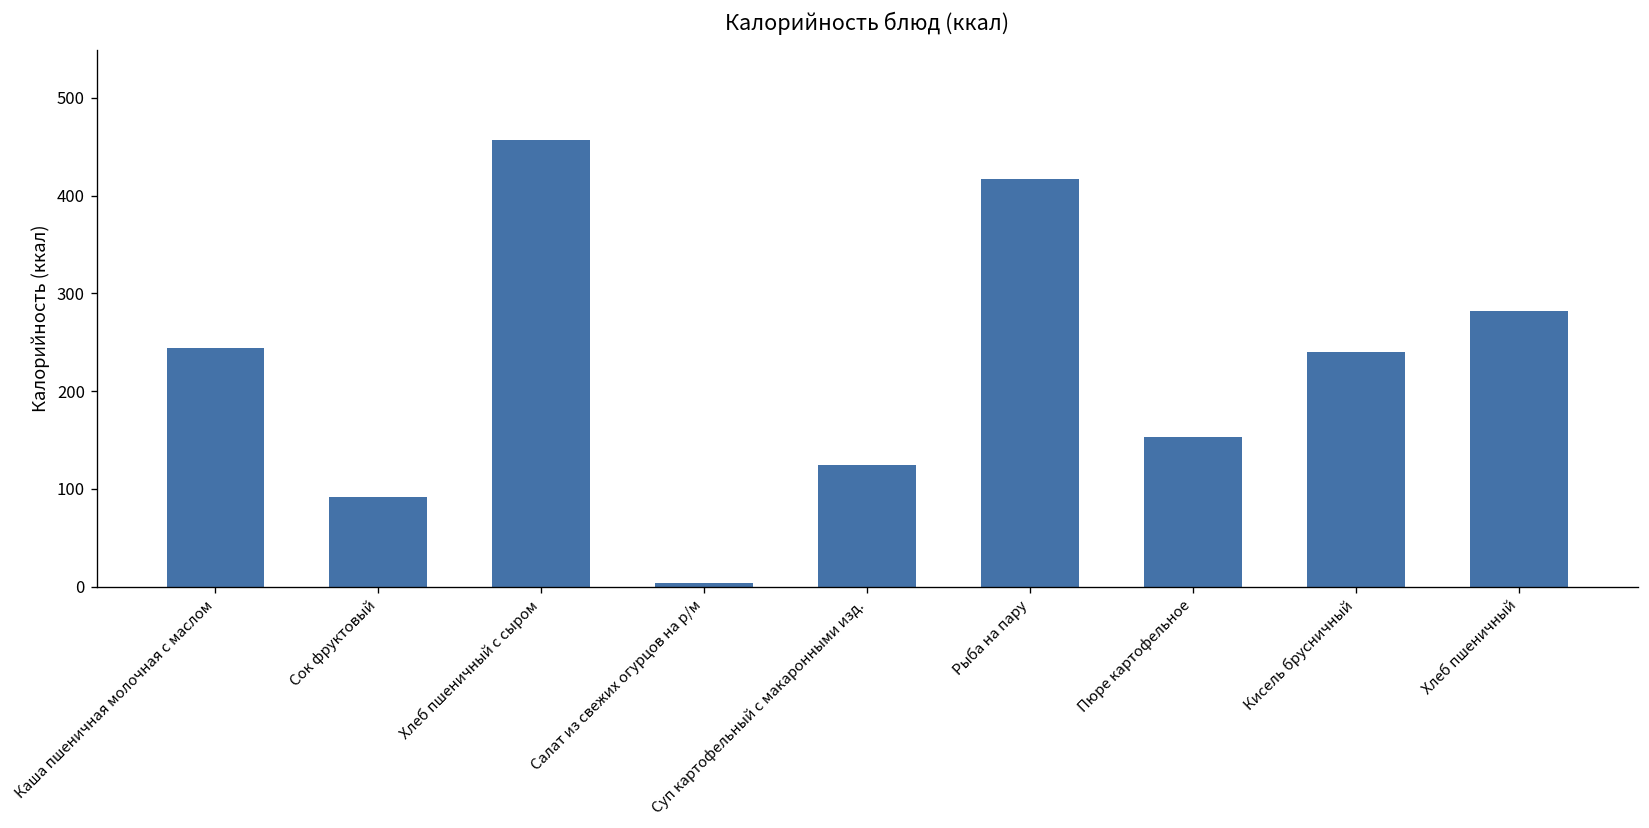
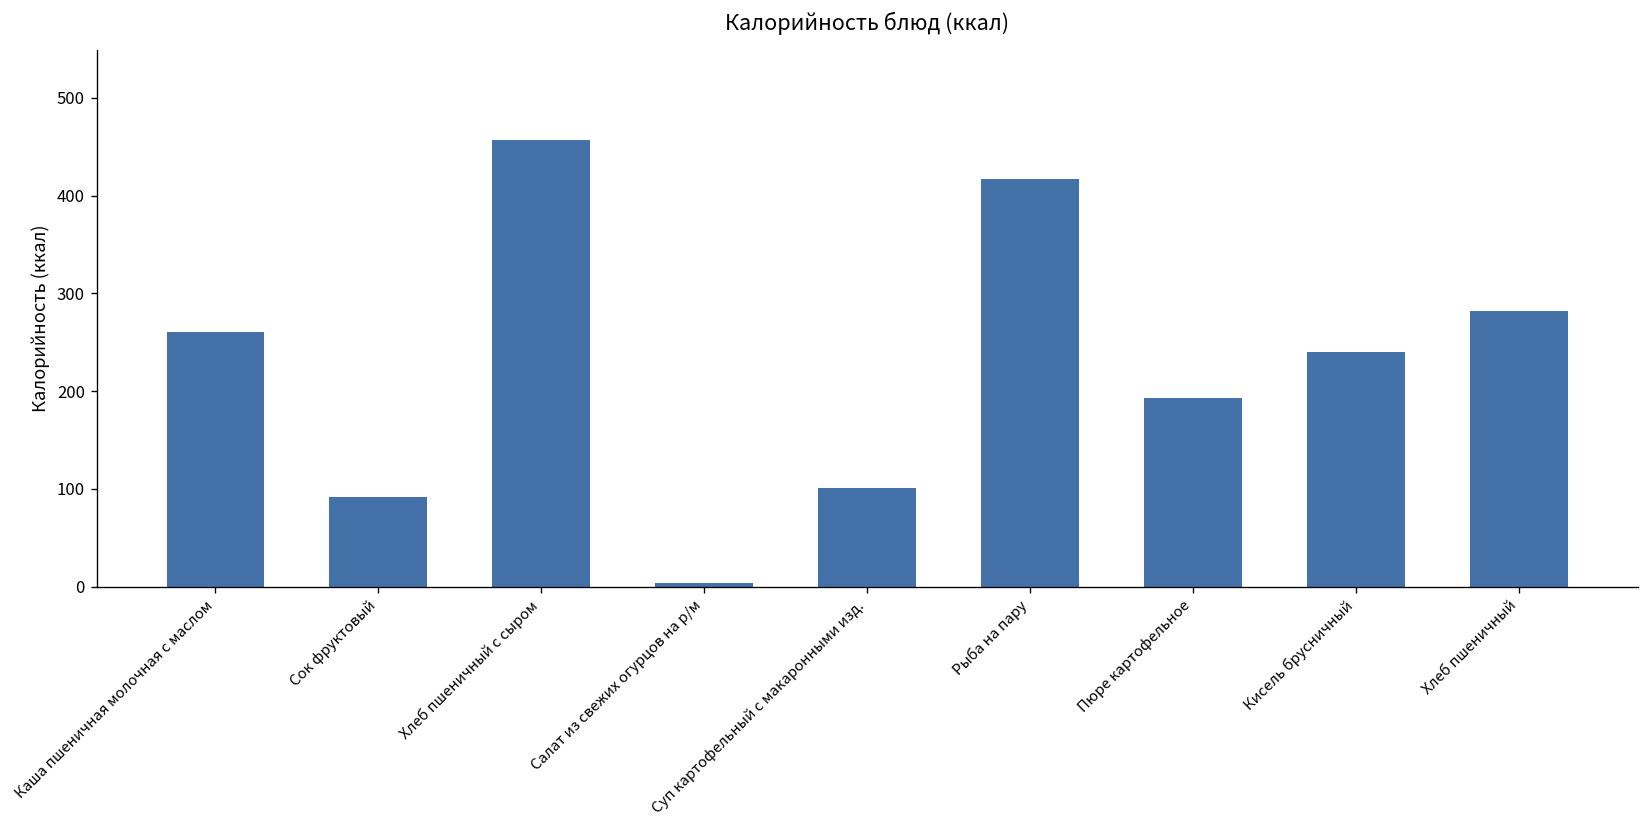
Каша пшеничная молочная с маслом: 240 -> 260
Суп картофельный с макаронными изд.: 120 -> 100
Пюре картофельное: 150 -> 190
